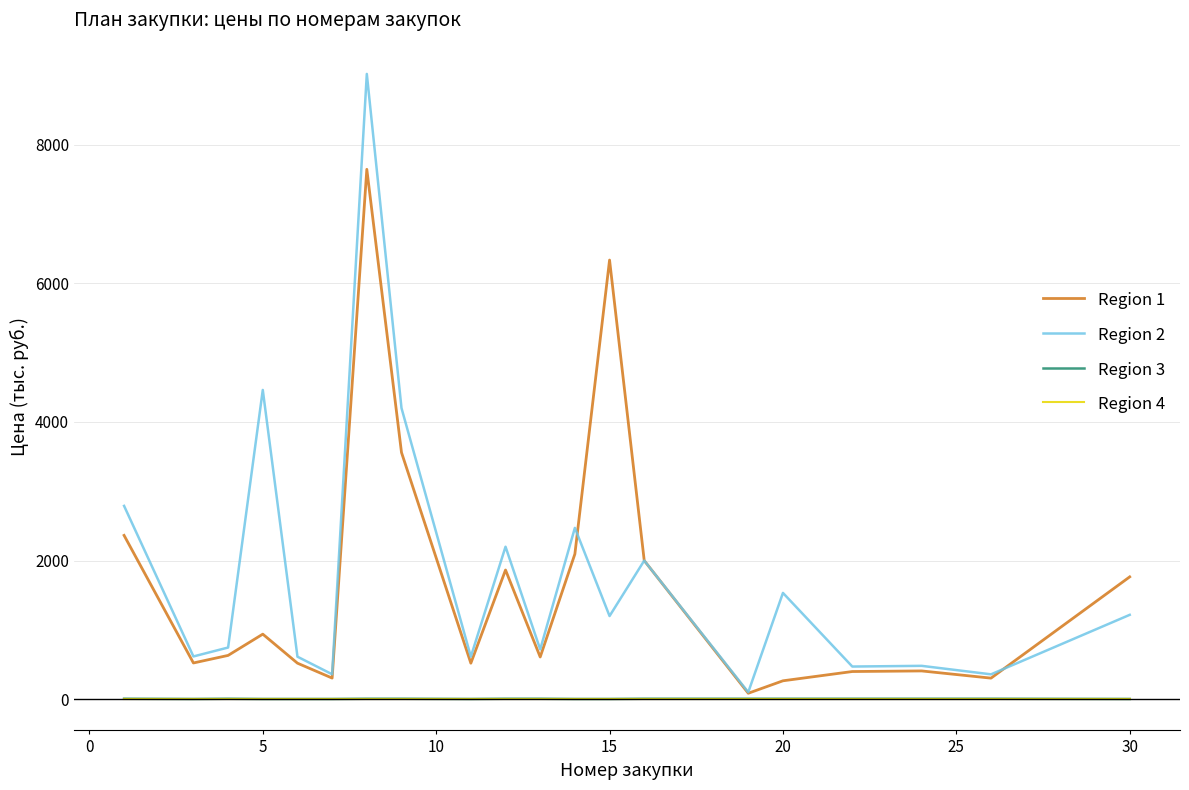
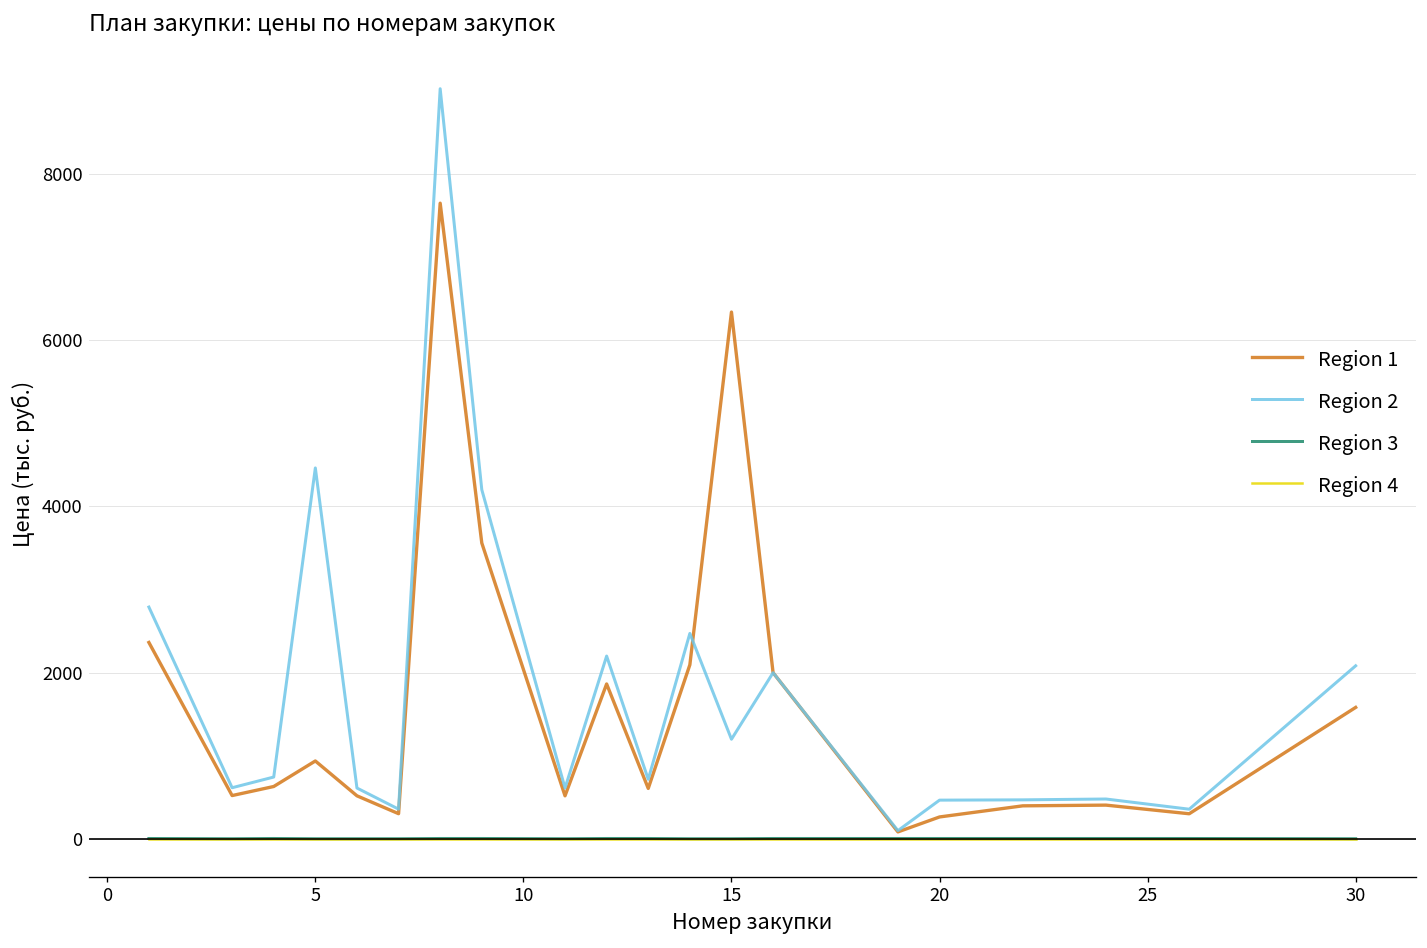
Region 2, 20: 1500 -> 500
Region 1, 30: 1800 -> 1600
Region 2, 30: 1200 -> 2100
